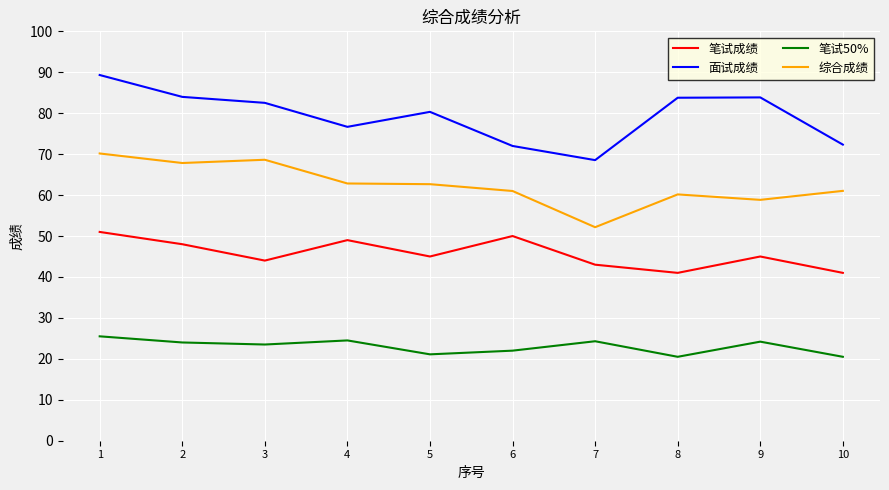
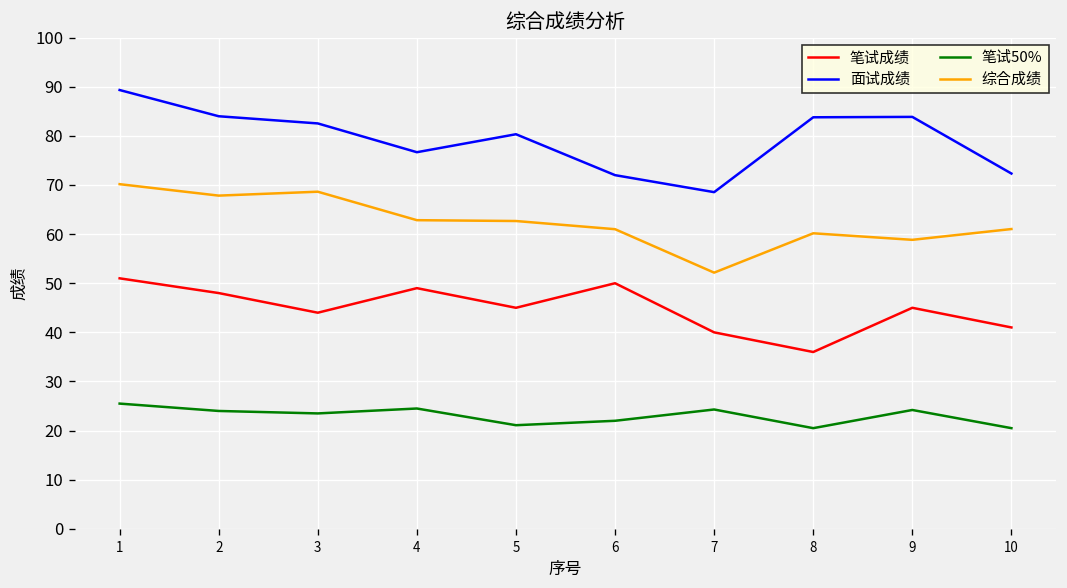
笔试成绩, 7: 43 -> 40
笔试成绩, 8: 41 -> 36
